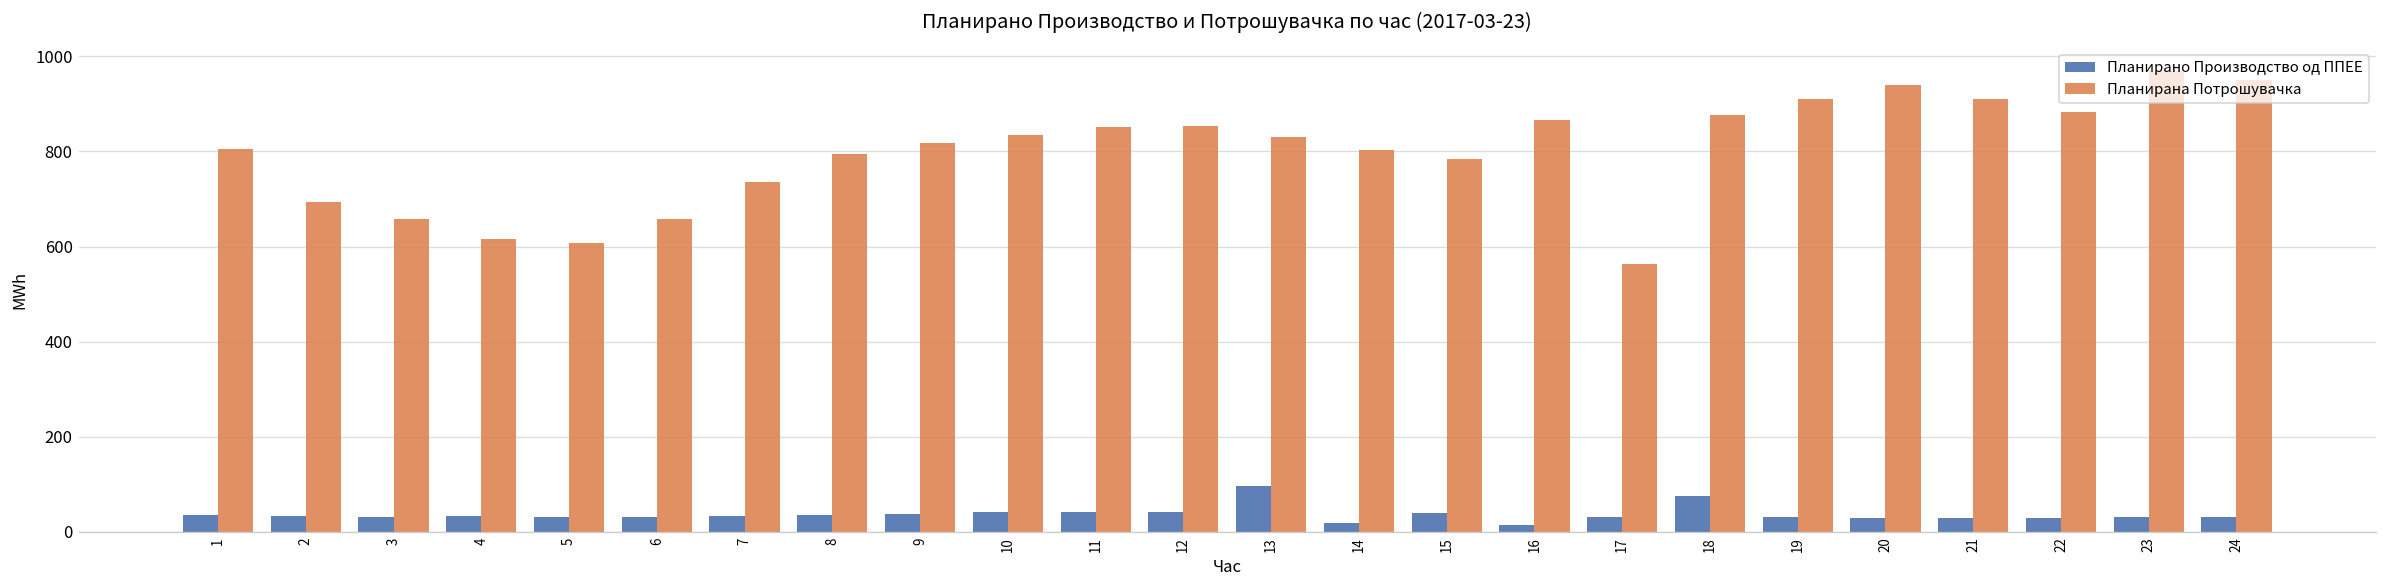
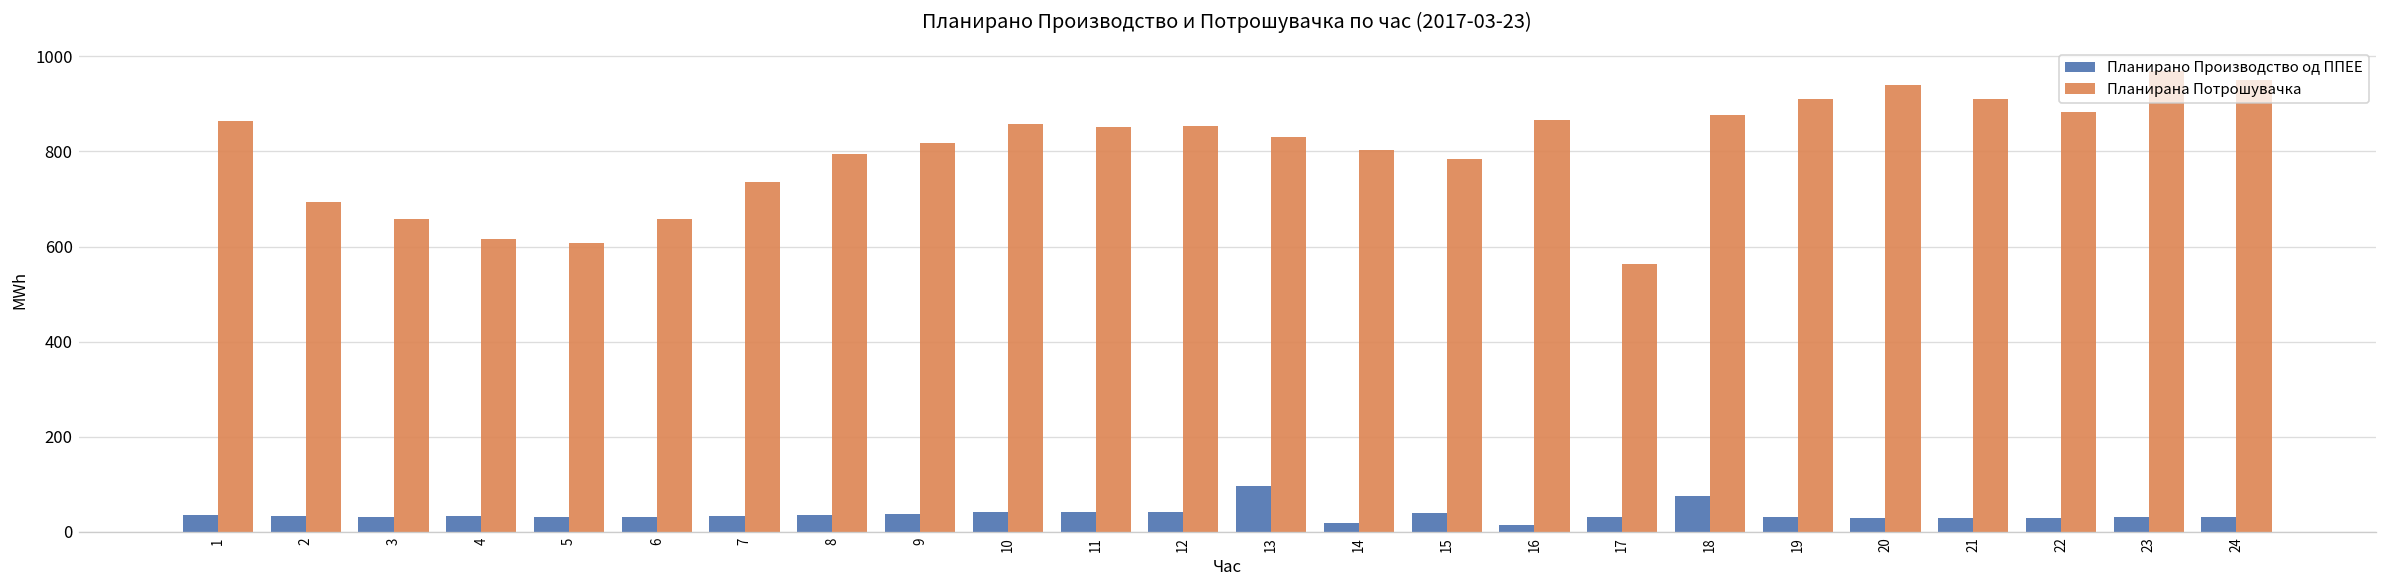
Планирана Потрошувачка, 1: 810 -> 860
Планирана Потрошувачка, 10: 840 -> 860
